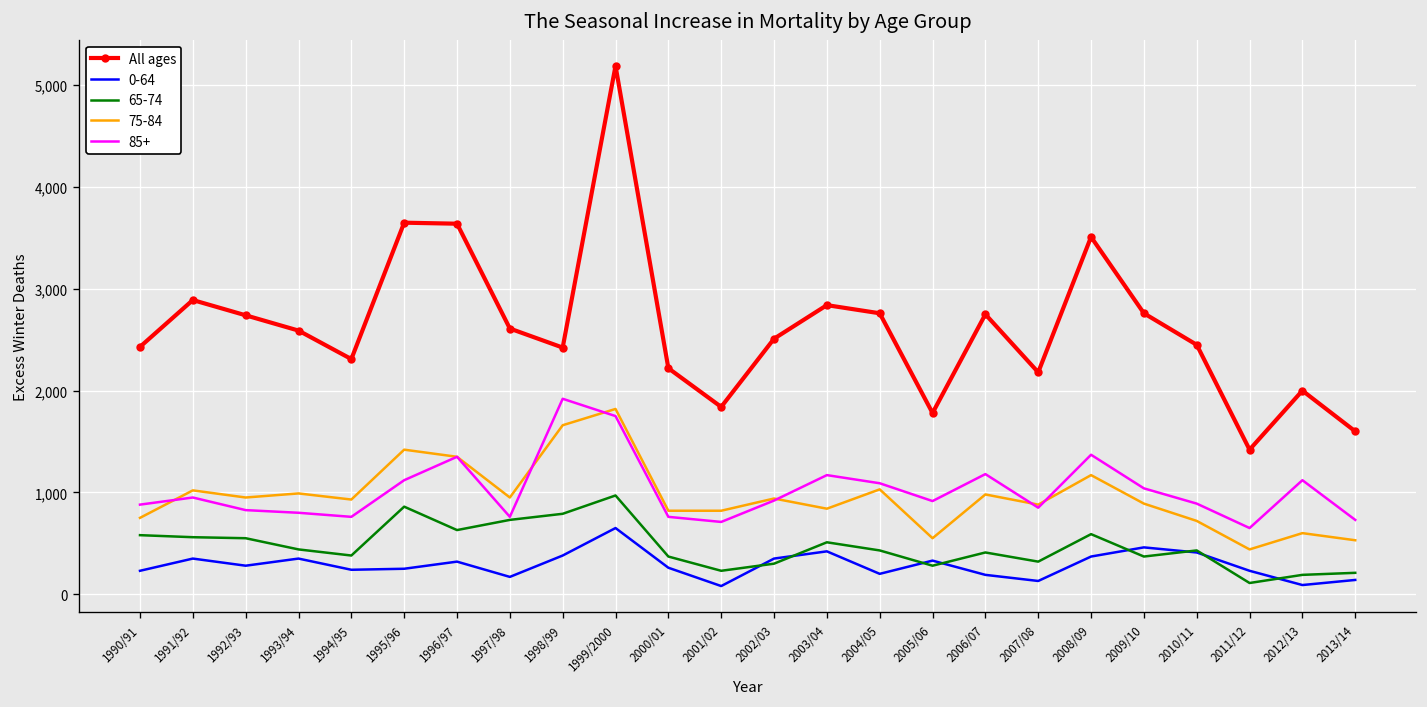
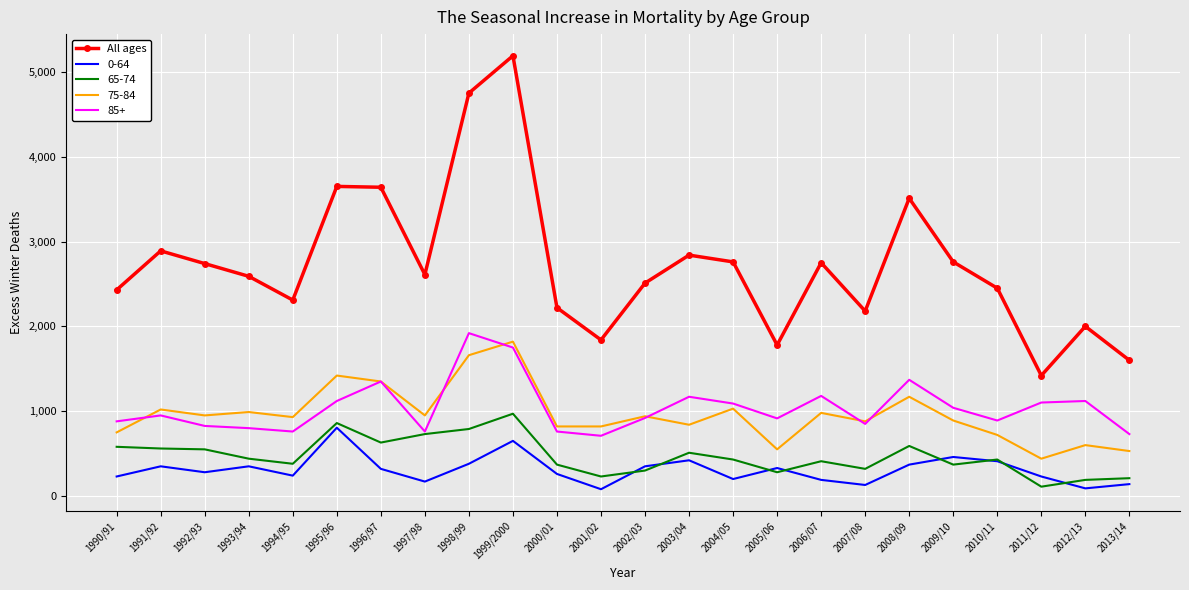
0-64, 1995/96: 300 -> 800
All ages, 1998/99: 2,400 -> 4,800
85+, 2011/12: 700 -> 1,100
